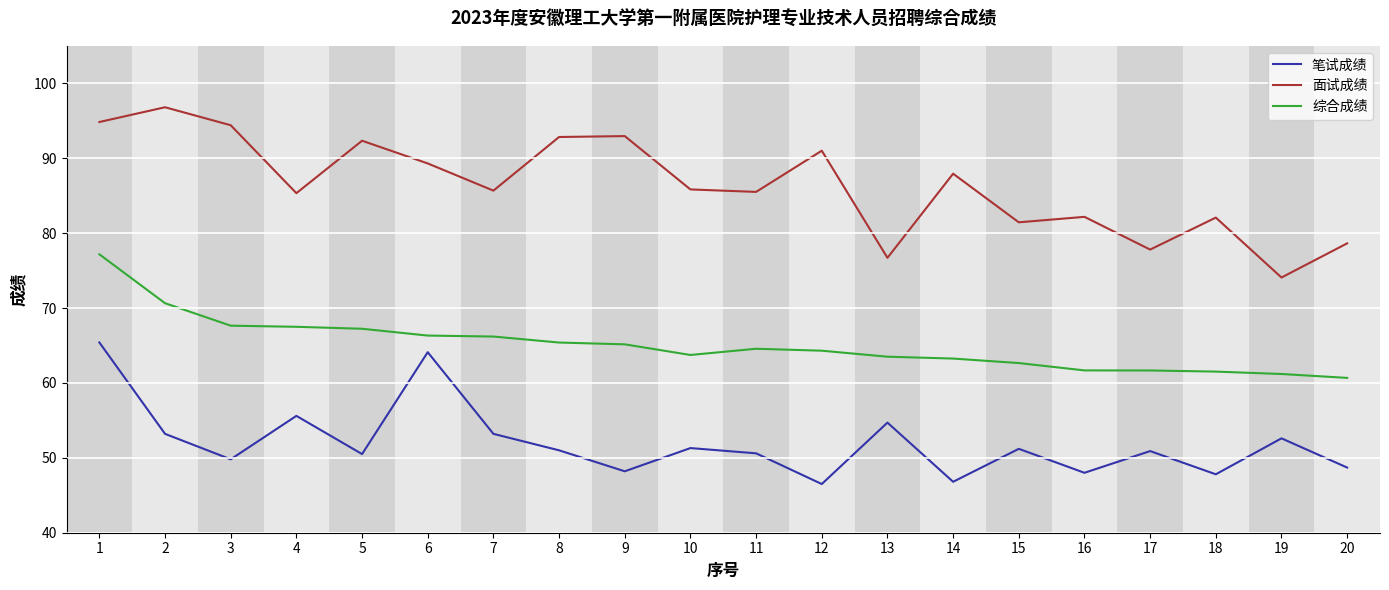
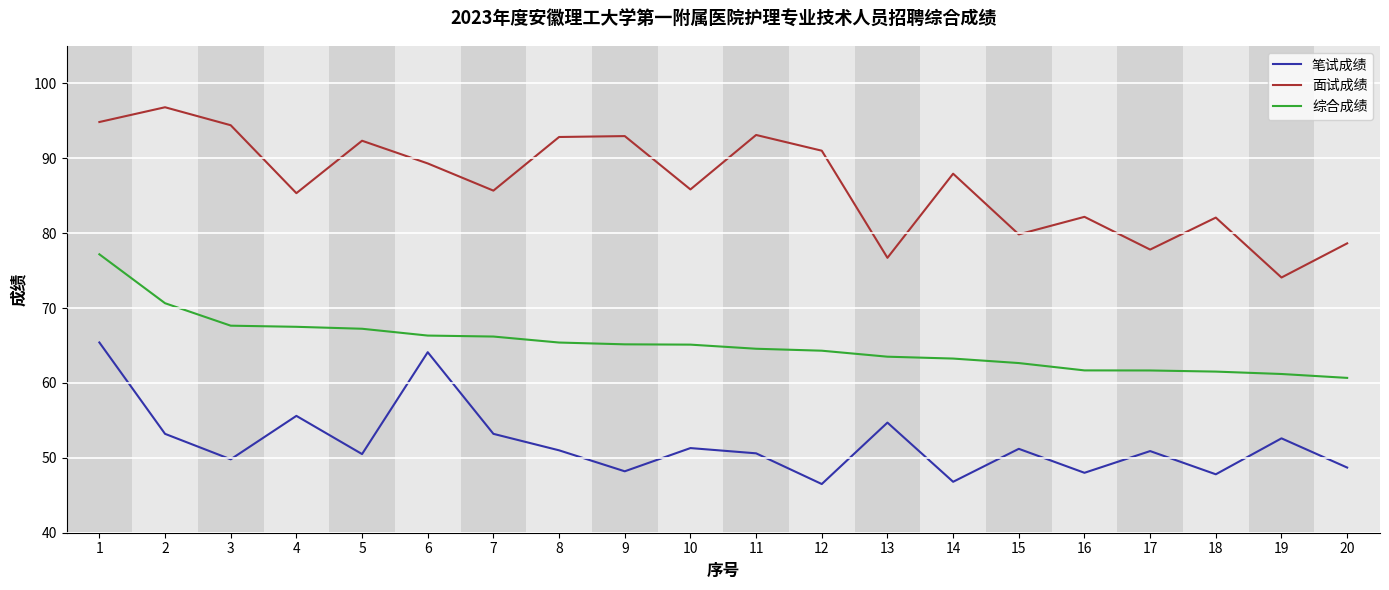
综合成绩, 10: 64 -> 65
面试成绩, 11: 86 -> 93
面试成绩, 15: 81 -> 80
